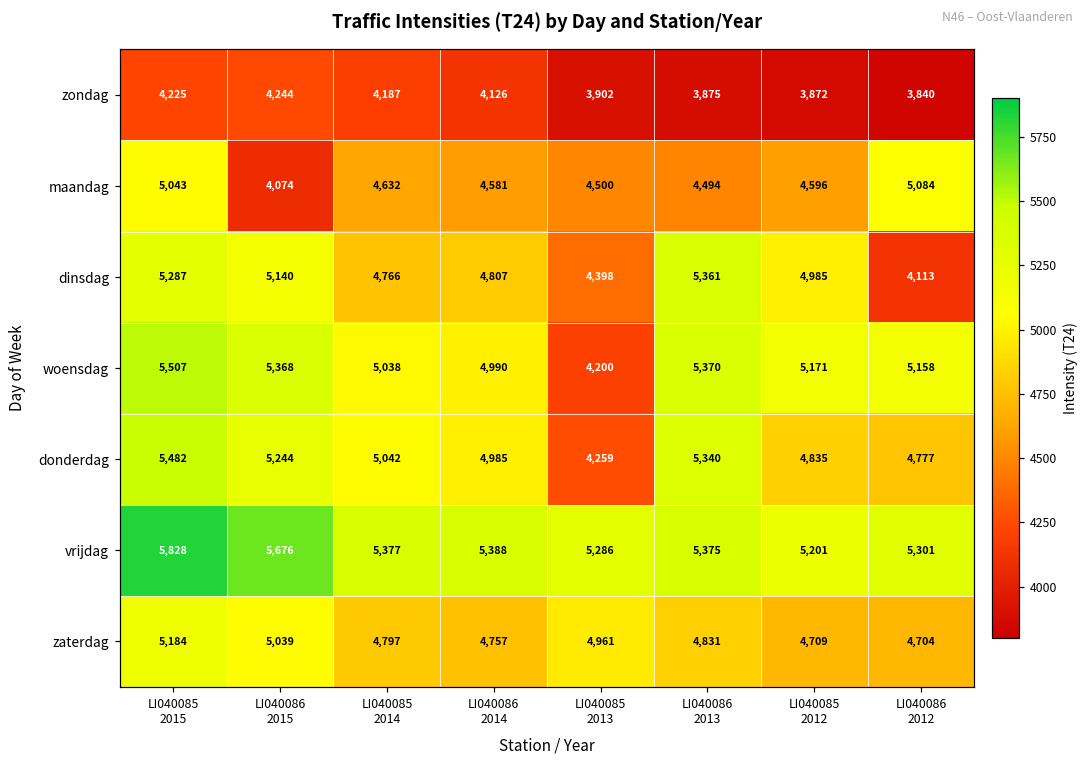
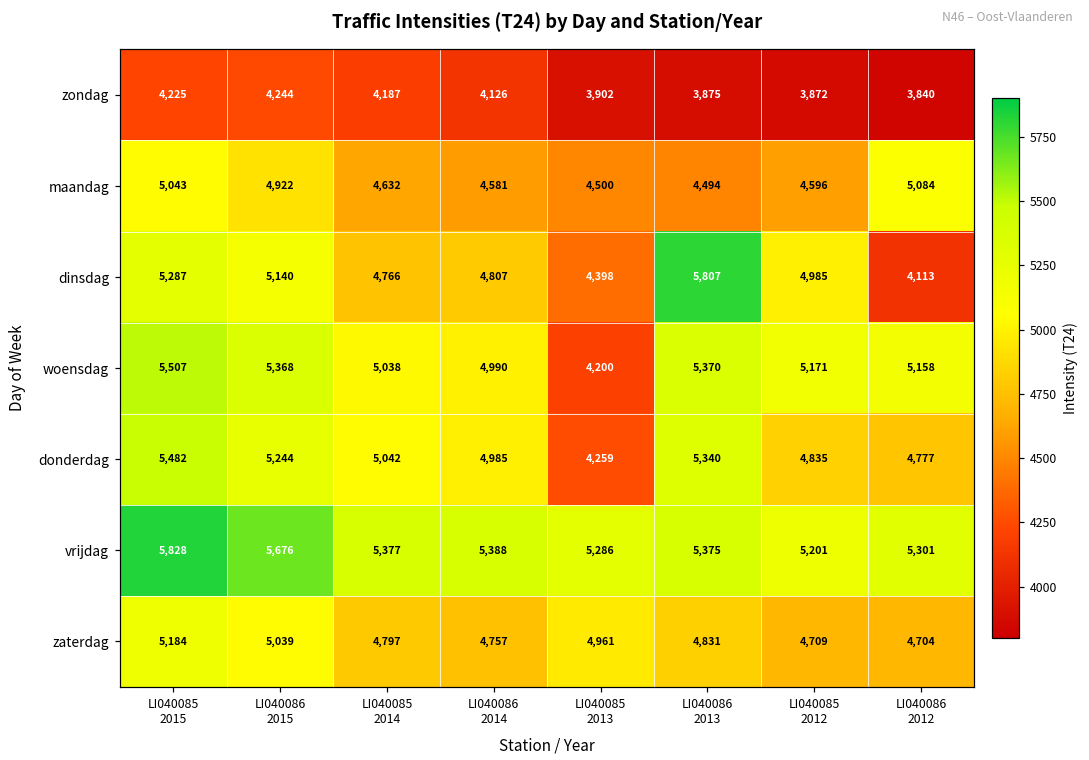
maandag, LI040086 2015: 4,074 -> 4,922
dinsdag, LI040086 2013: 5,361 -> 5,807
